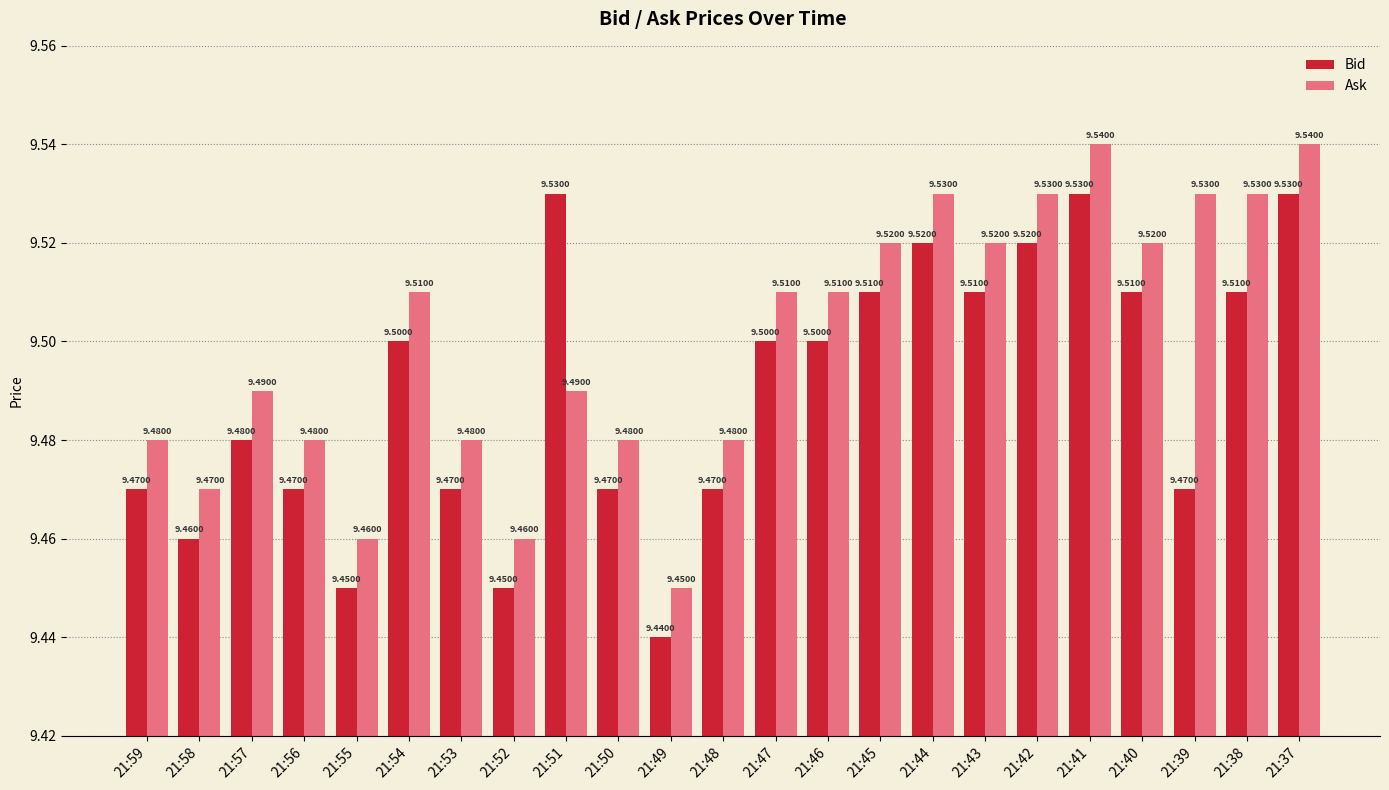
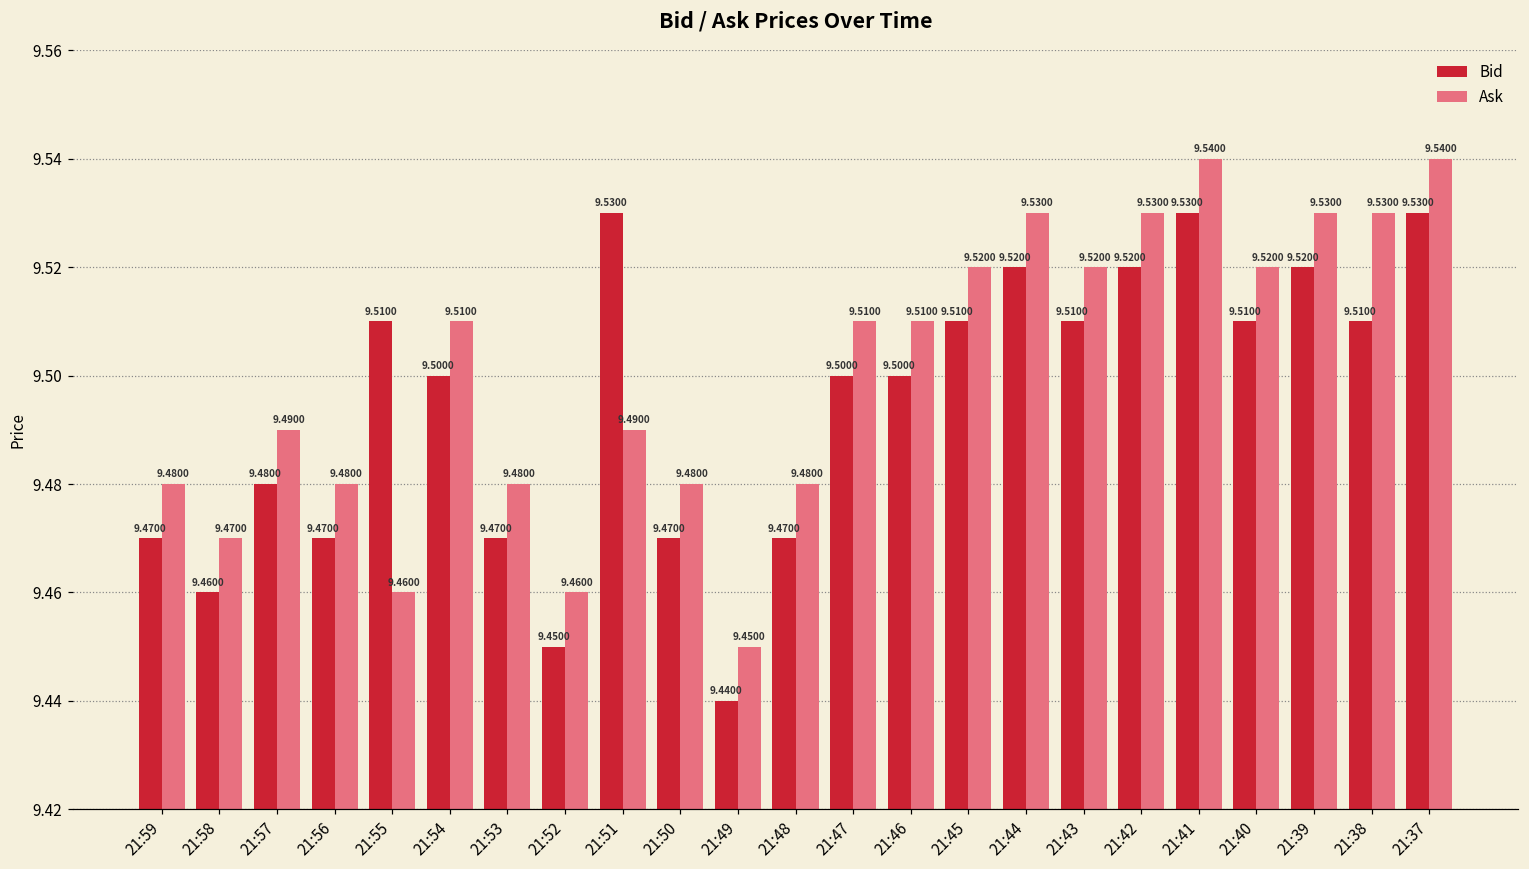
Bid, 21:55: 9.4500 -> 9.5100
Bid, 21:39: 9.4700 -> 9.5200
